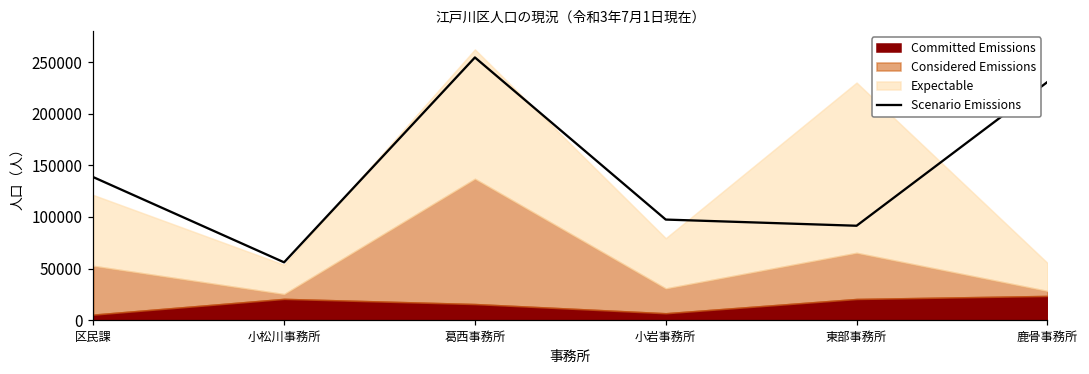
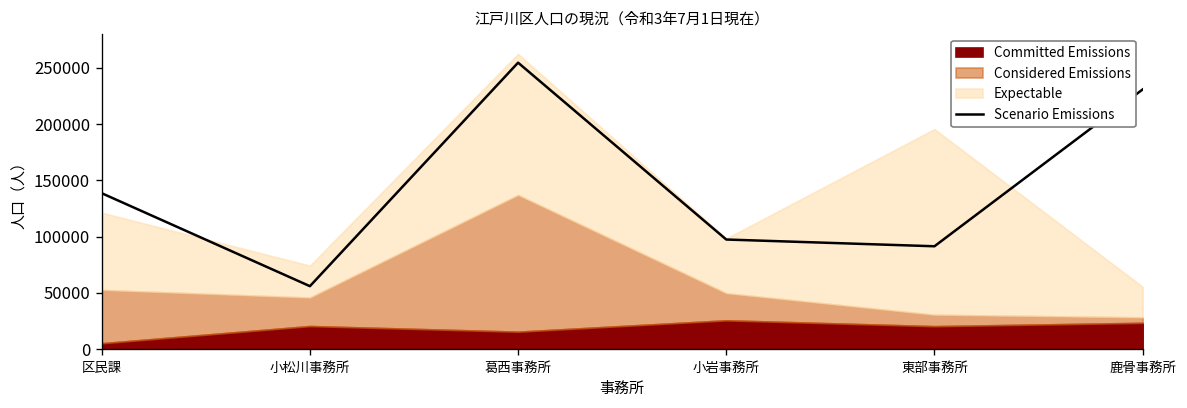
Considered Emissions, 小松川事務所: 0 -> 30000
Committed Emissions, 小岩事務所: 10000 -> 30000
Considered Emissions, 東部事務所: 40000 -> 10000
